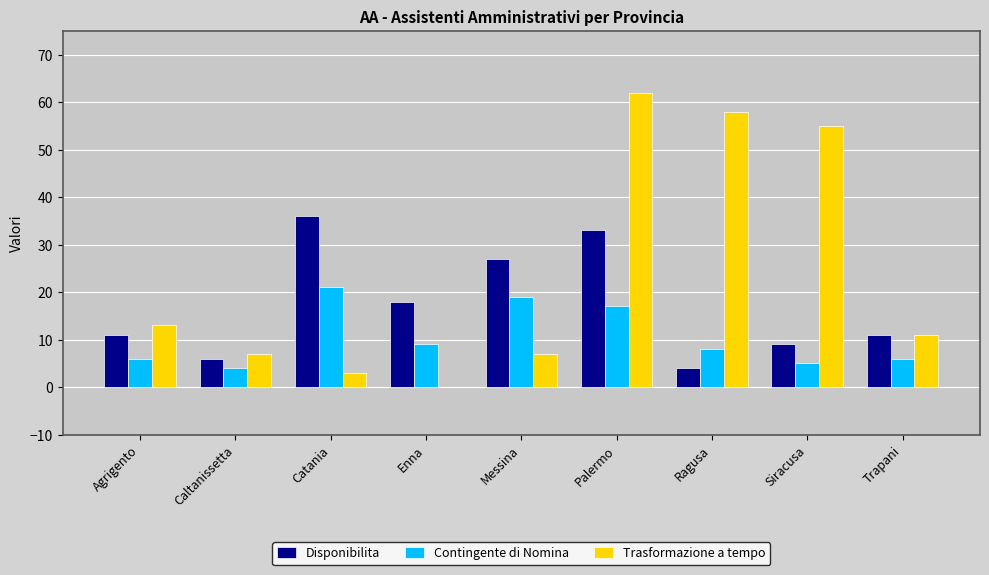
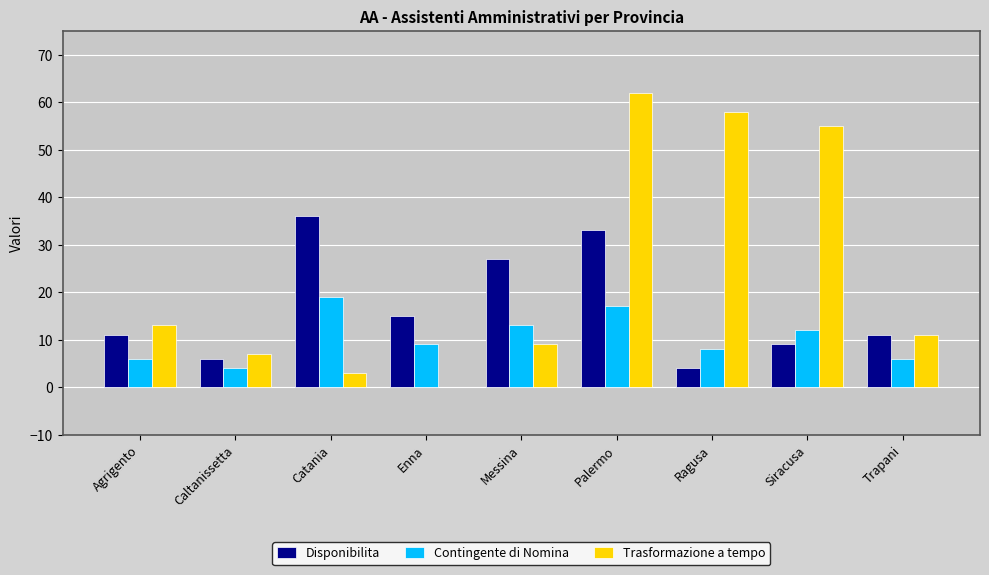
Contingente di Nomina, Catania: 21 -> 19
Disponibilita, Enna: 18 -> 15
Contingente di Nomina, Messina: 19 -> 13
Trasformazione a tempo, Messina: 7 -> 9
Contingente di Nomina, Siracusa: 5 -> 12
